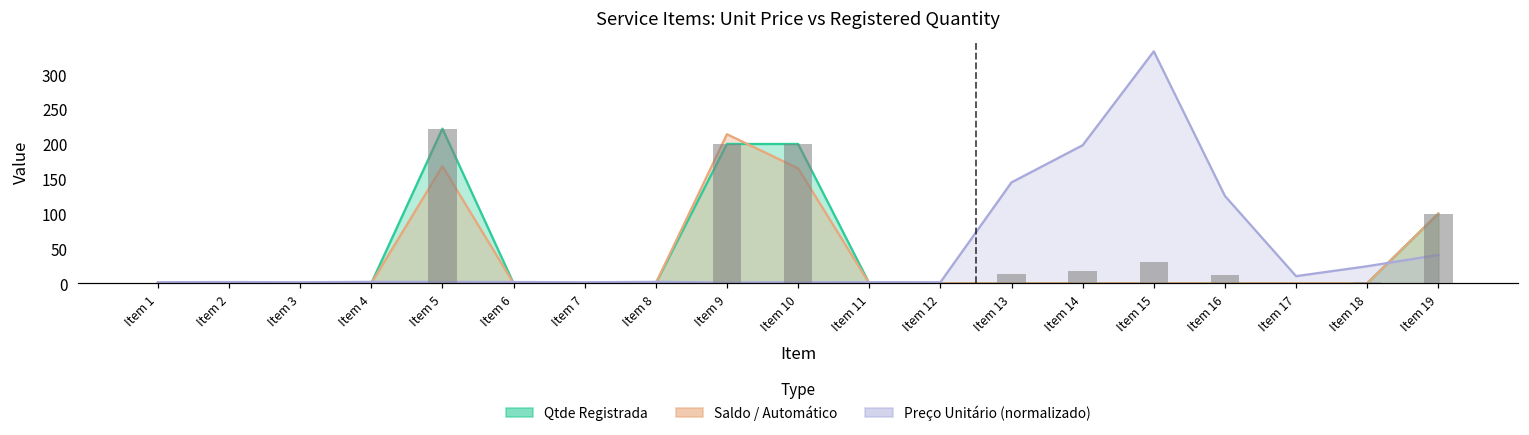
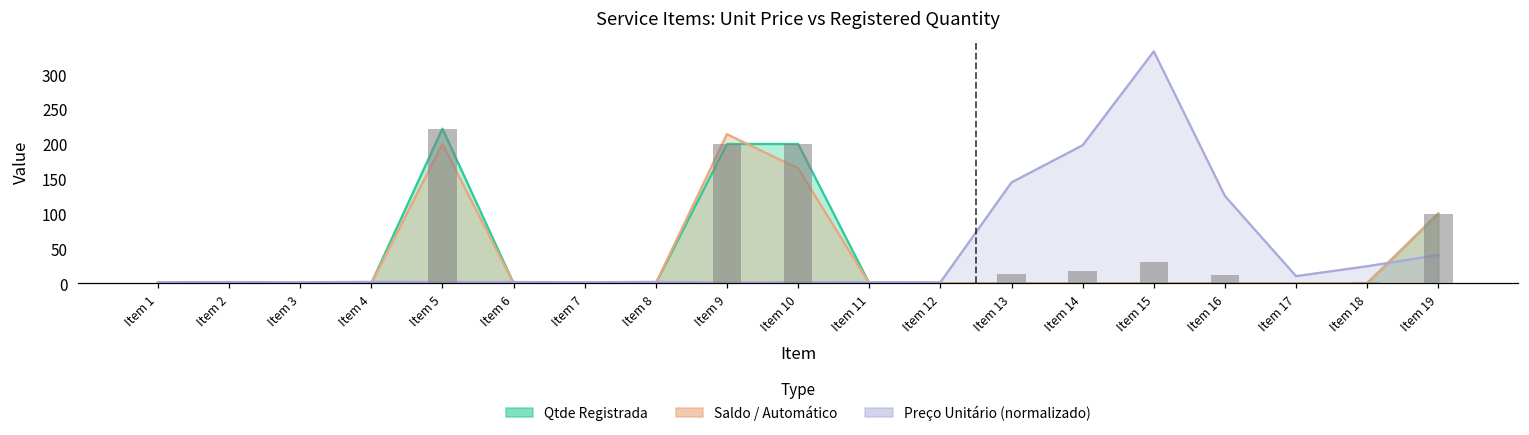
Saldo / Automático, Item 5: 170 -> 200
